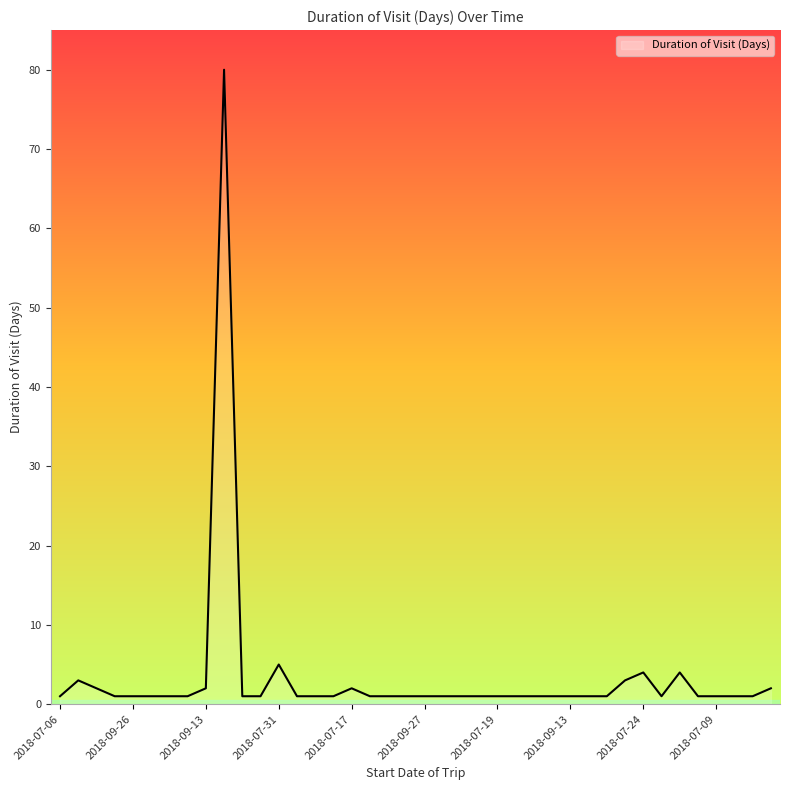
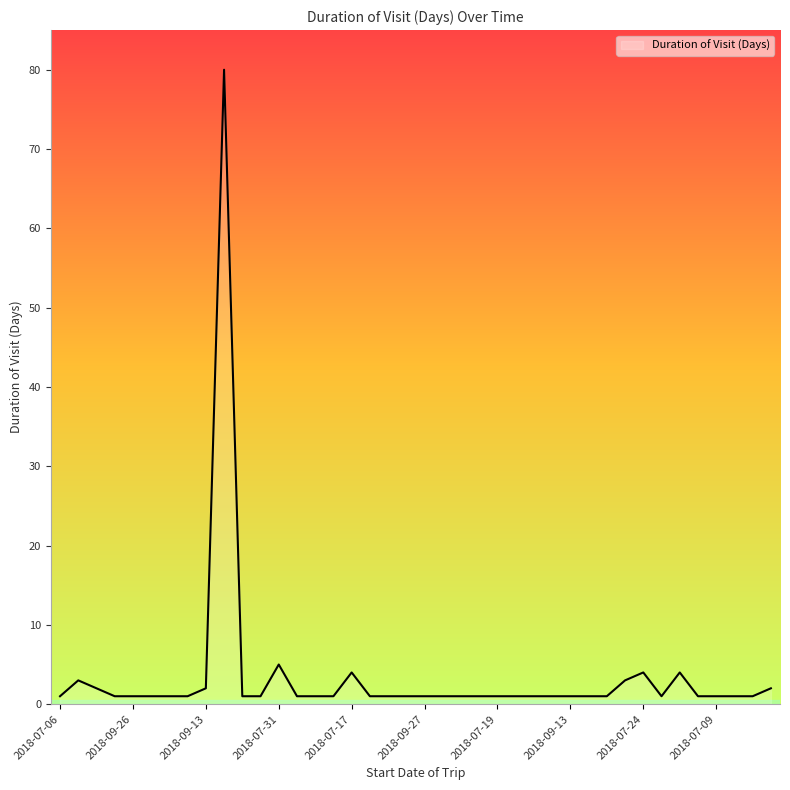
2018-07-17: 2 -> 4
